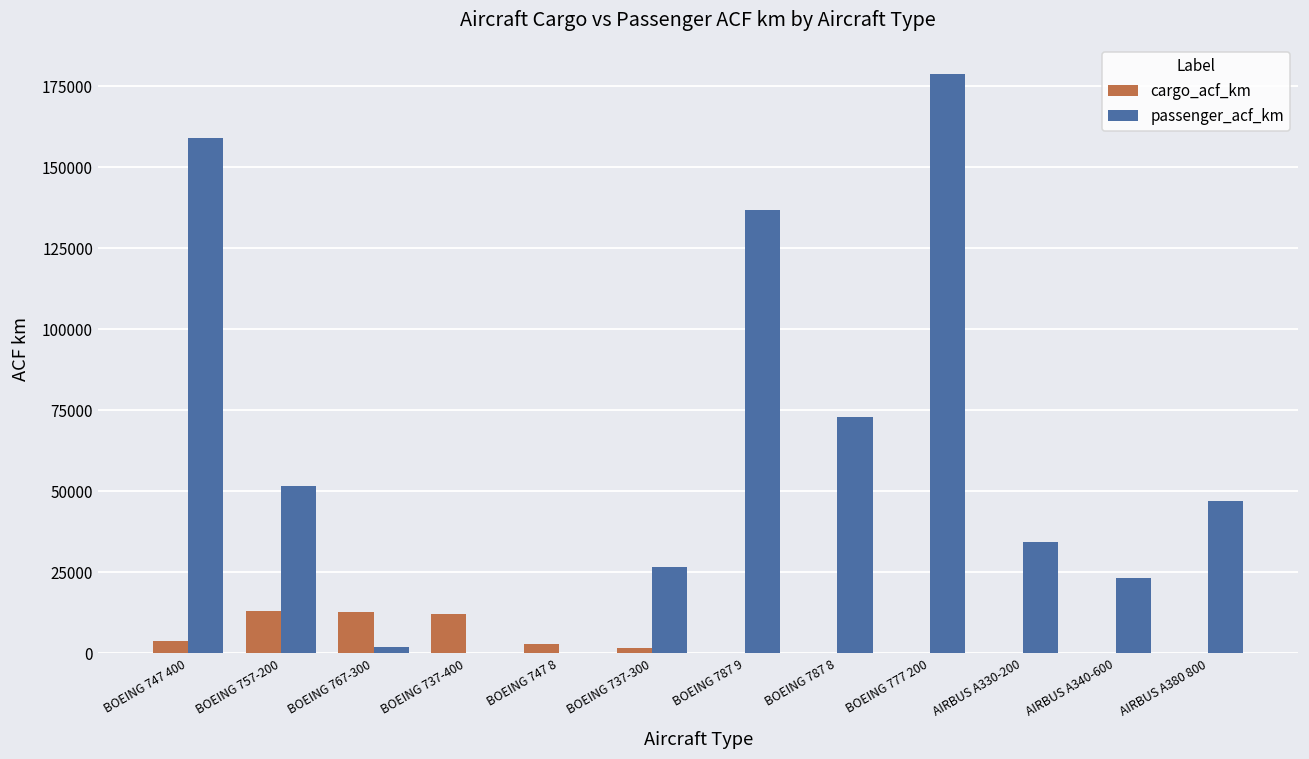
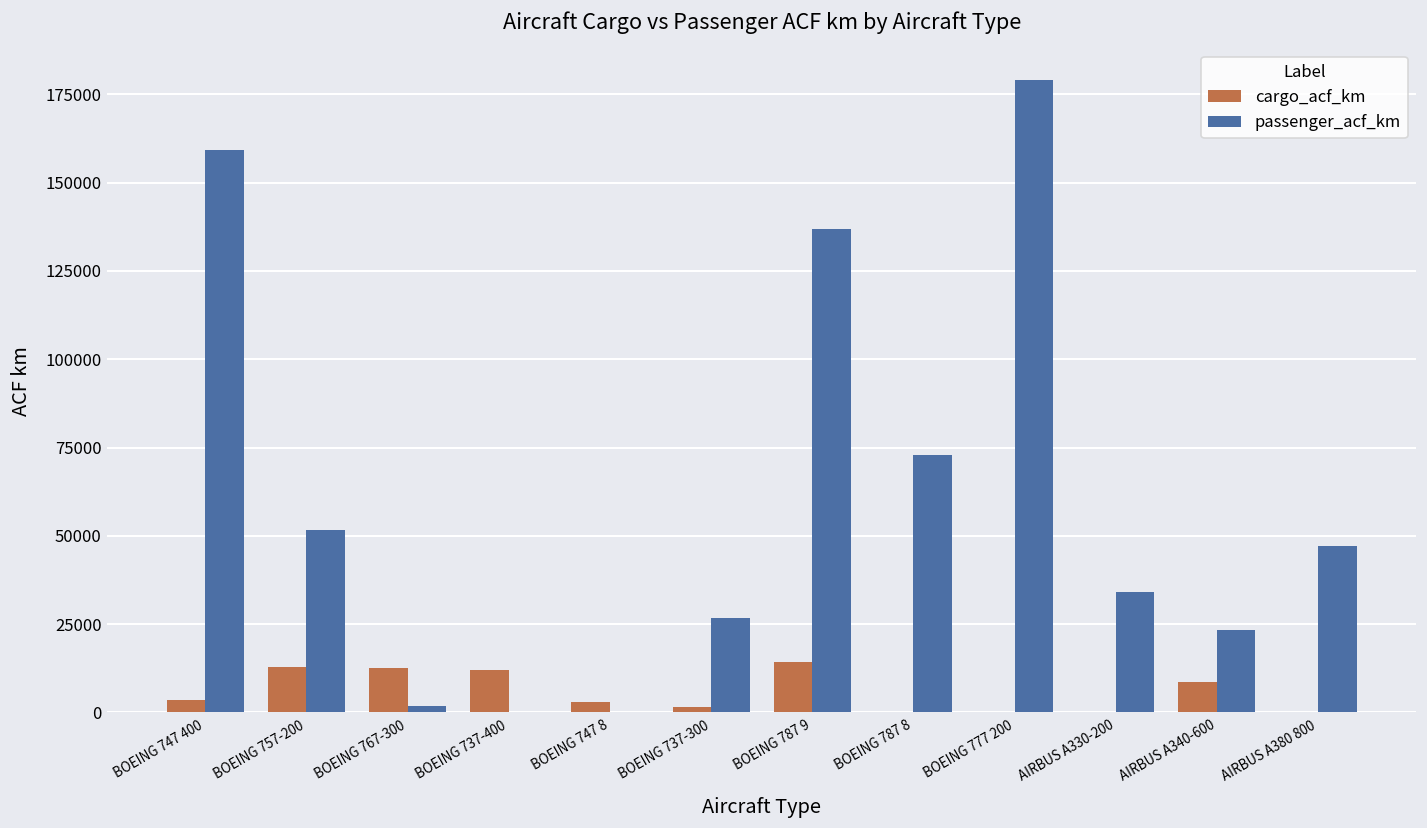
cargo_acf_km, BOEING 787 9: 0 -> 14000
cargo_acf_km, AIRBUS A340-600: 0 -> 9000
